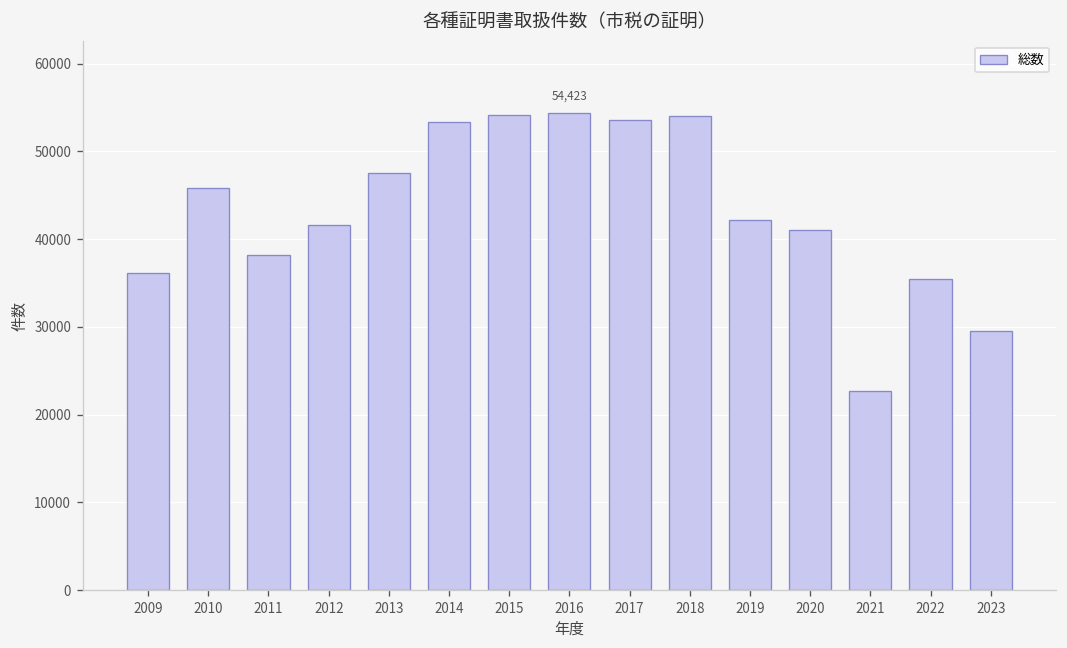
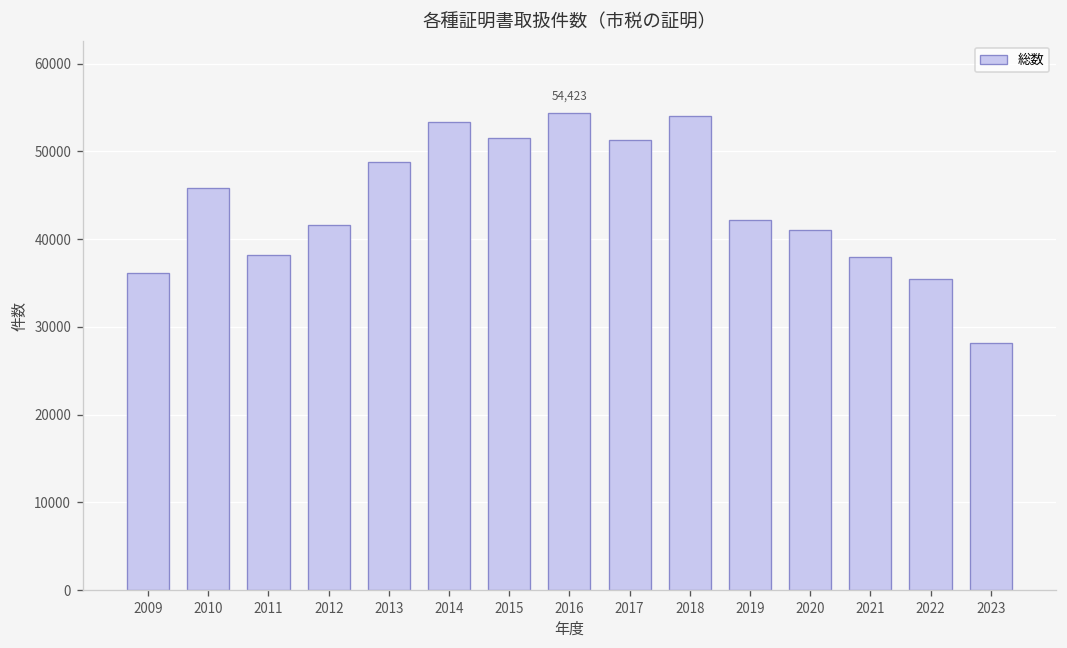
2013: 48000 -> 49000
2015: 54000 -> 52000
2017: 54000 -> 51000
2021: 23000 -> 38000
2023: 30000 -> 28000
